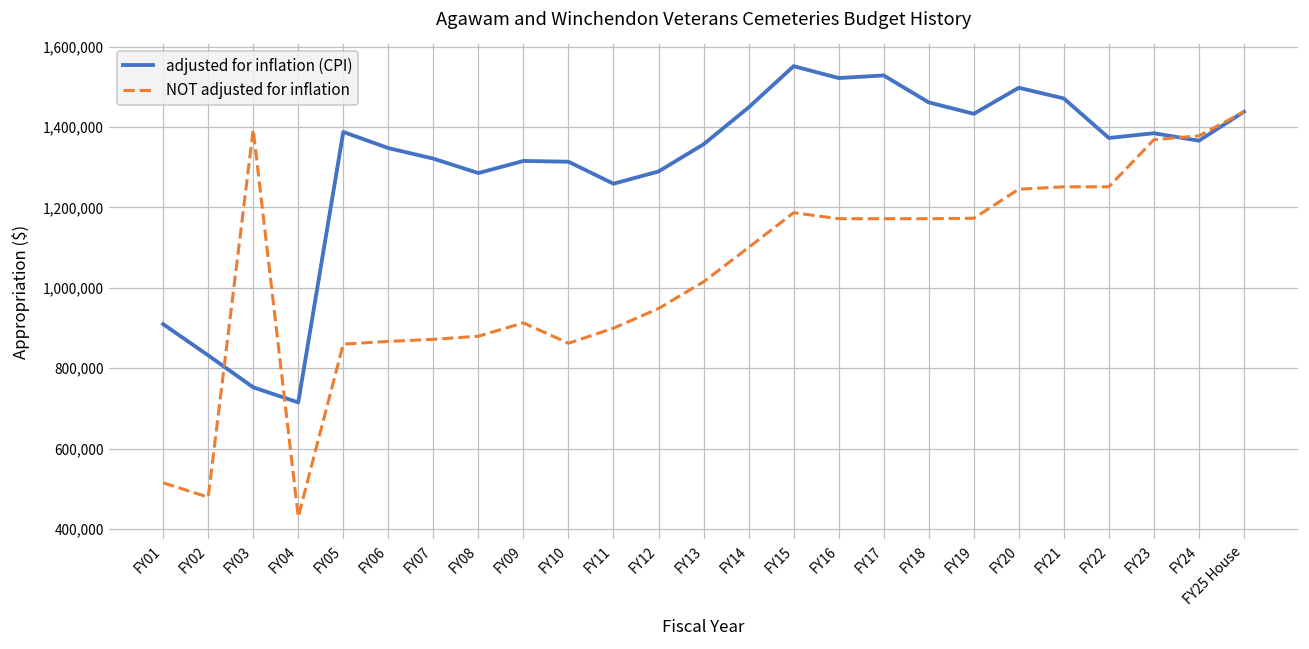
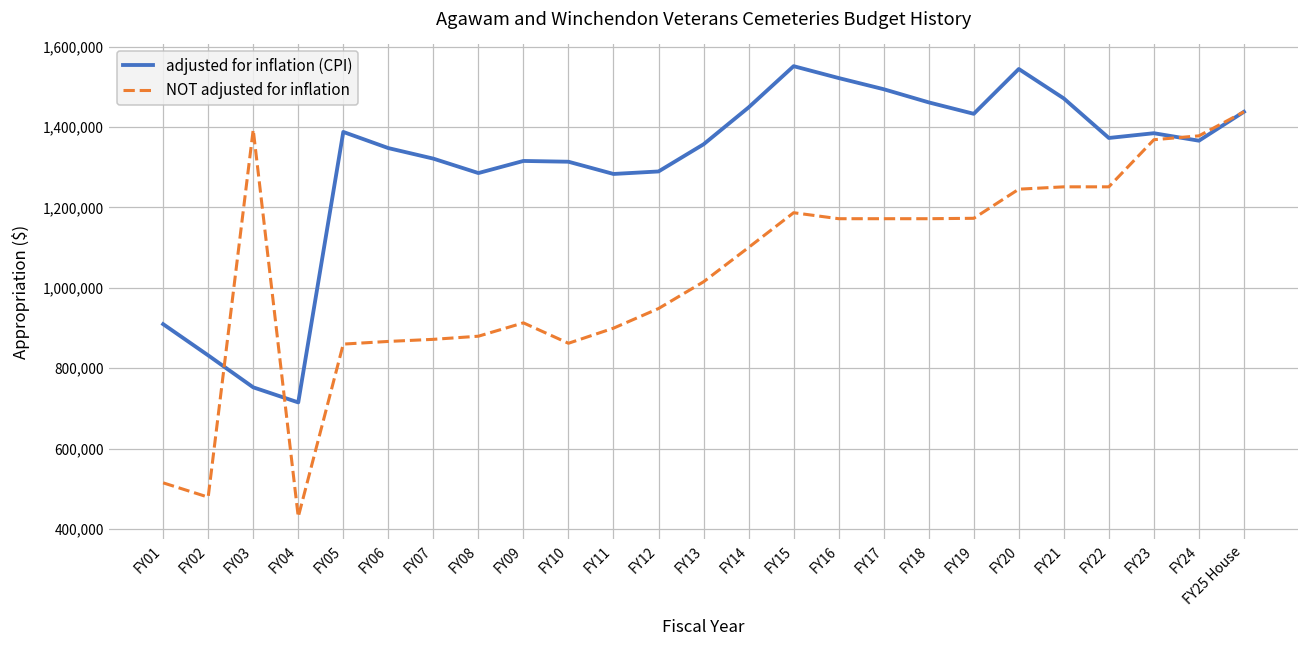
adjusted for inflation (CPI), FY11: 1,260,000 -> 1,280,000
adjusted for inflation (CPI), FY17: 1,530,000 -> 1,490,000
adjusted for inflation (CPI), FY20: 1,500,000 -> 1,540,000
